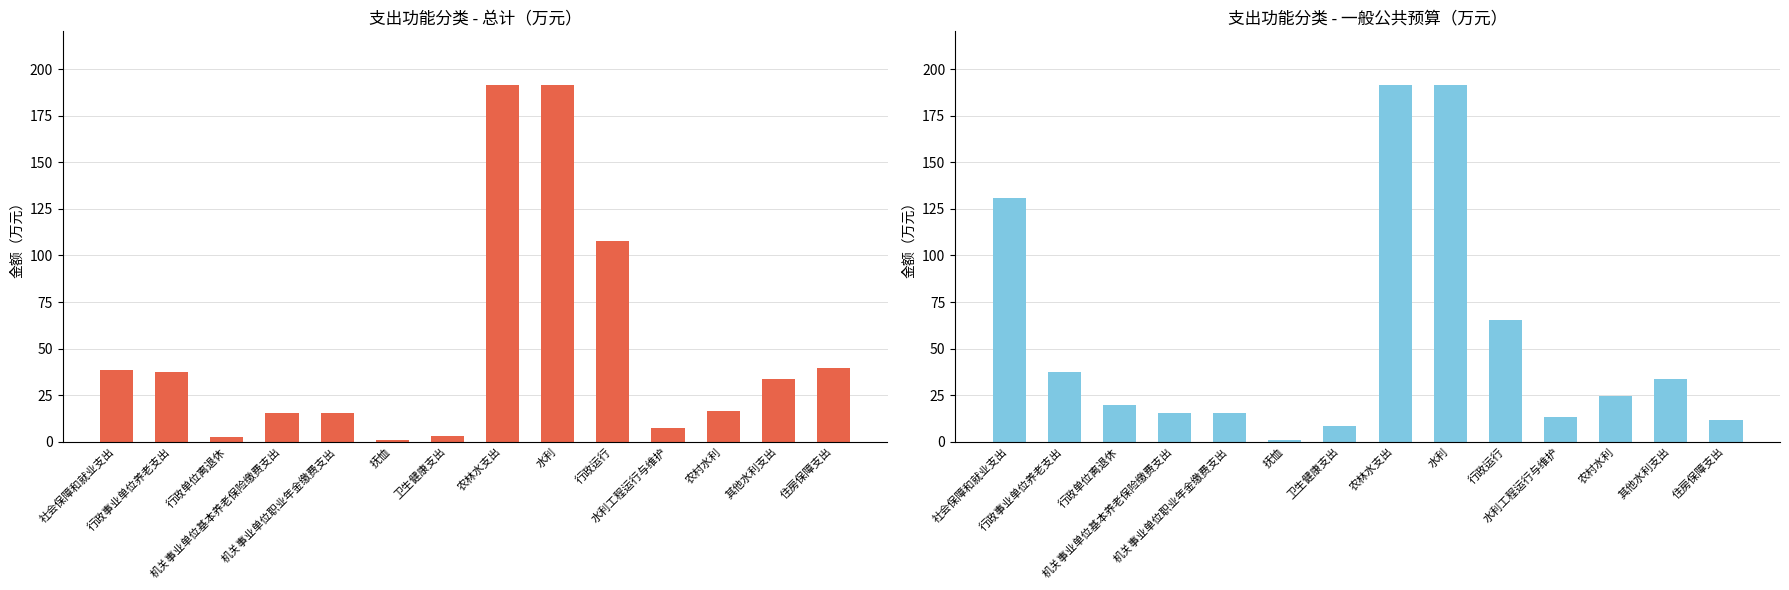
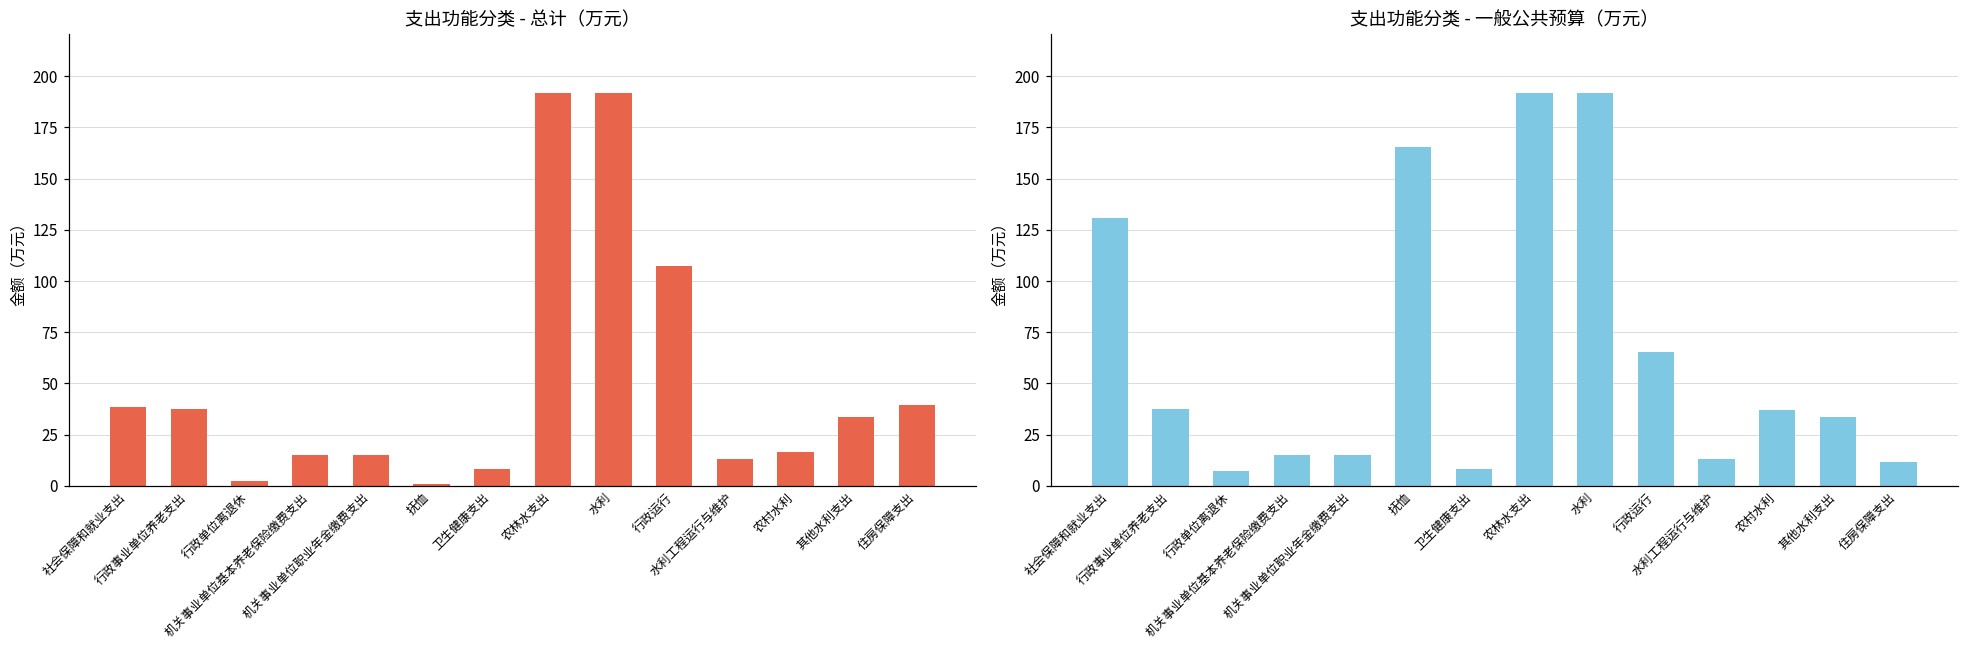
支出功能分类 - 总计（万元）, 卫生健康支出: 3 -> 8
支出功能分类 - 总计（万元）, 水利工程运行与维护: 7 -> 13
支出功能分类 - 一般公共预算（万元）, 行政单位离退休: 20 -> 7
支出功能分类 - 一般公共预算（万元）, 抚恤: 1 -> 165
支出功能分类 - 一般公共预算（万元）, 农村水利: 25 -> 37
